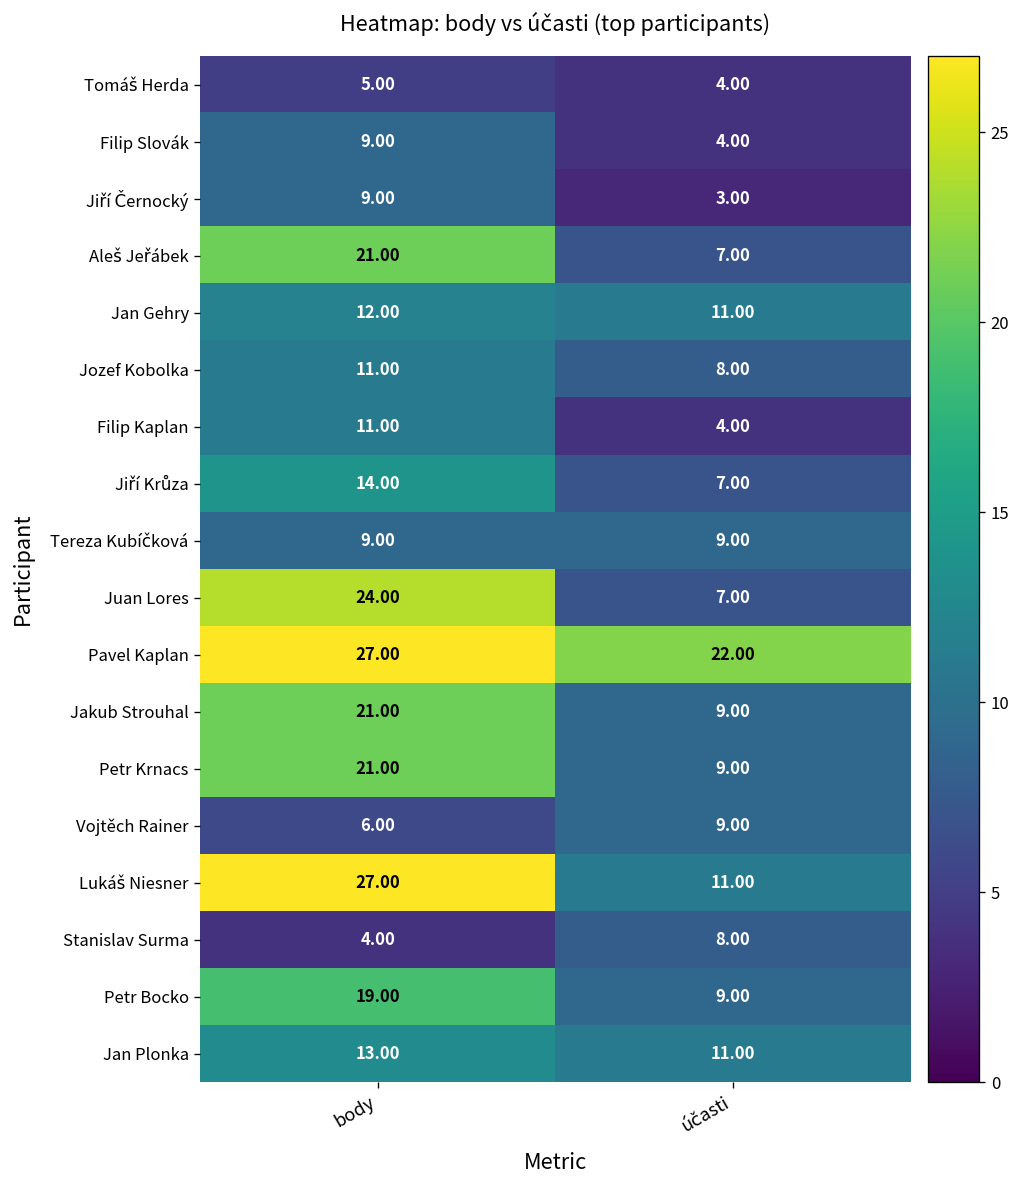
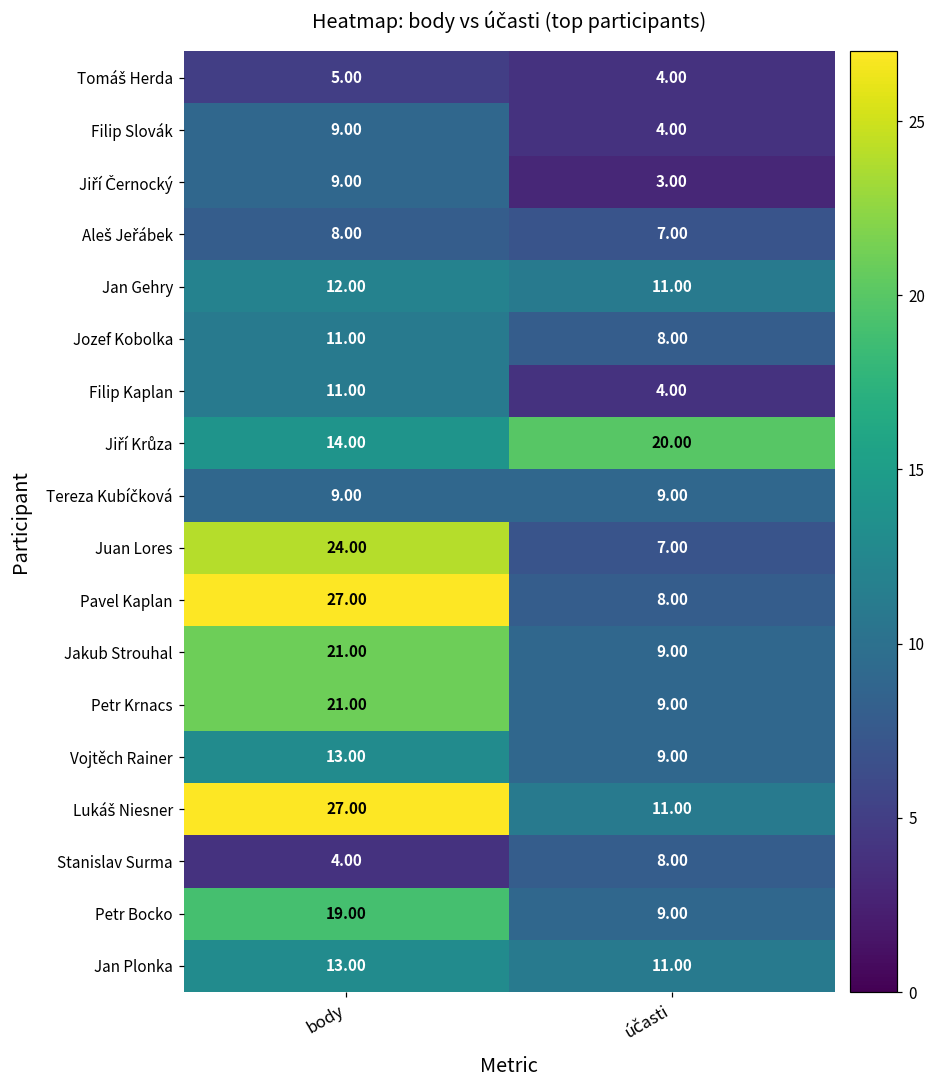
Aleš Jeřábek, body: 21.00 -> 8.00
Jiří Krůza, účasti: 7.00 -> 20.00
Pavel Kaplan, účasti: 22.00 -> 8.00
Vojtěch Rainer, body: 6.00 -> 13.00
